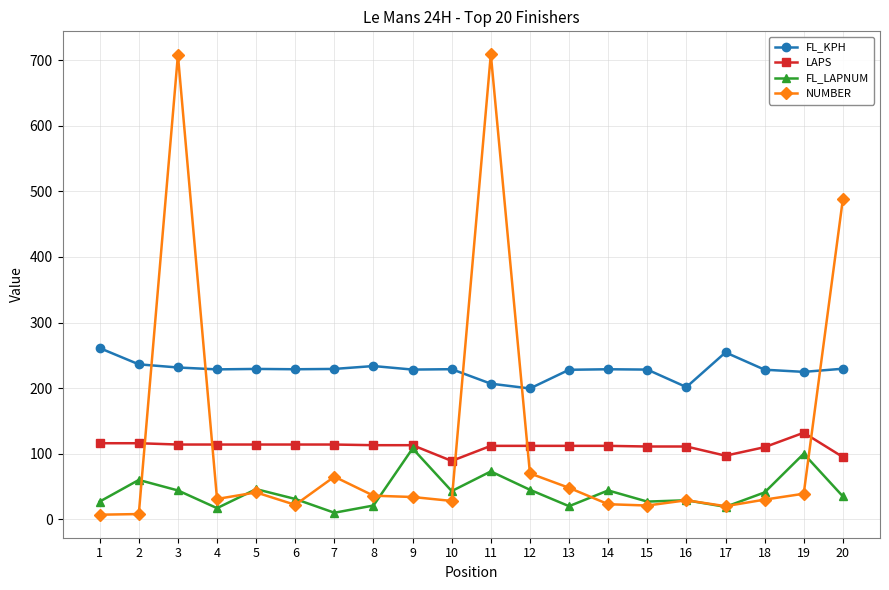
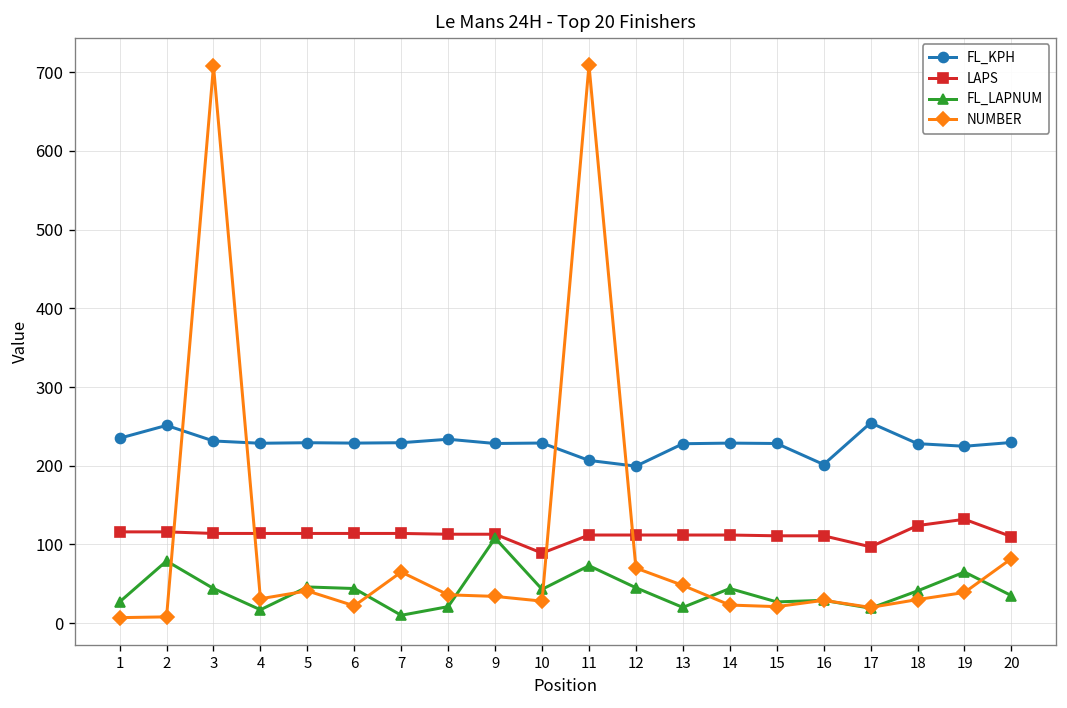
FL_KPH, 1: 260 -> 240
FL_KPH, 2: 240 -> 250
FL_LAPNUM, 2: 60 -> 80
FL_LAPNUM, 6: 30 -> 40
LAPS, 18: 110 -> 120
FL_LAPNUM, 19: 100 -> 70
LAPS, 20: 100 -> 110
NUMBER, 20: 490 -> 80
